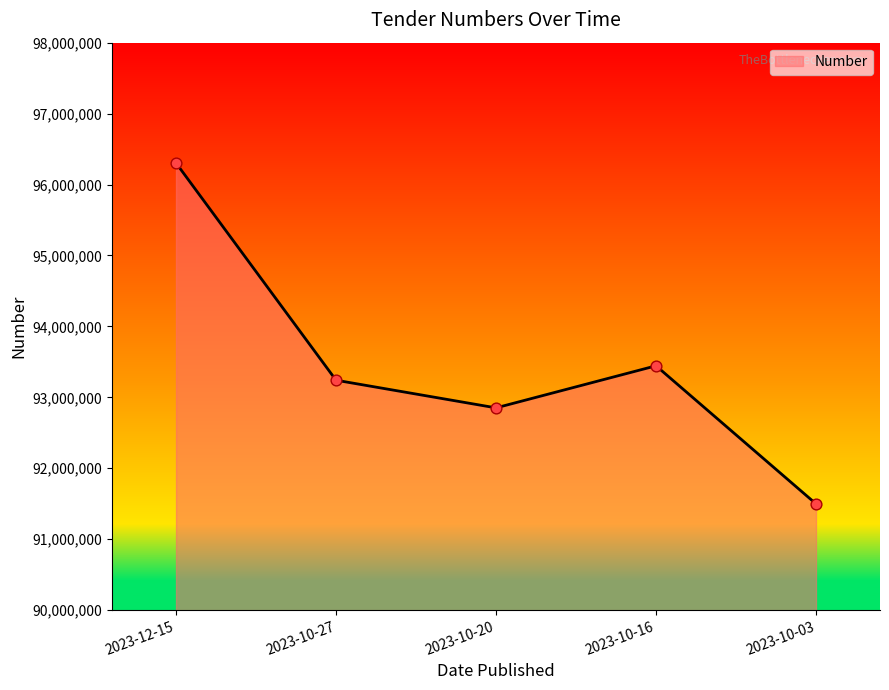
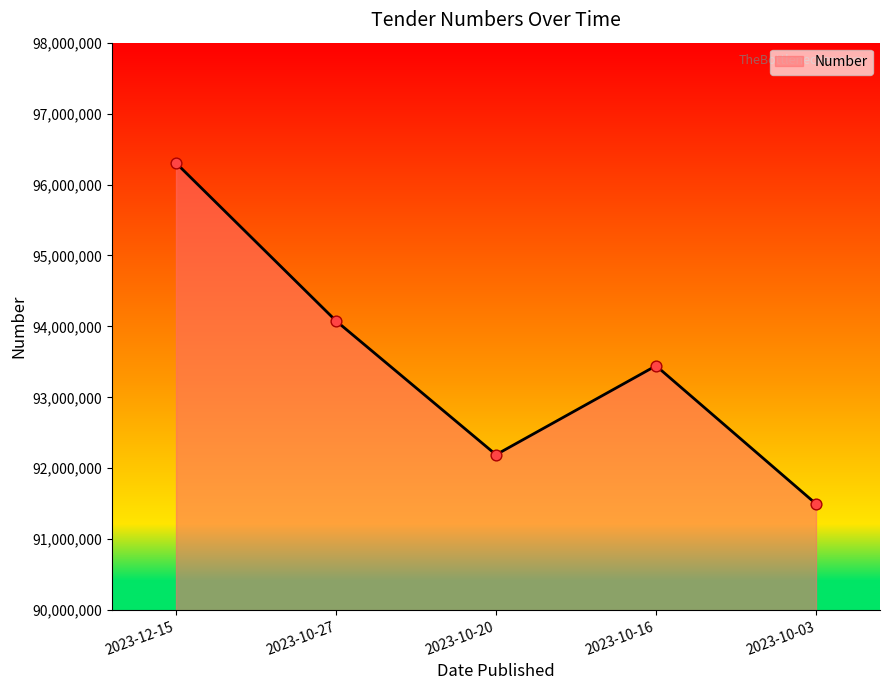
2023-10-27: 93,200,000 -> 94,100,000
2023-10-20: 92,900,000 -> 92,200,000
